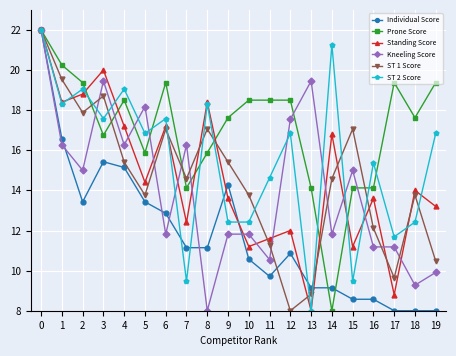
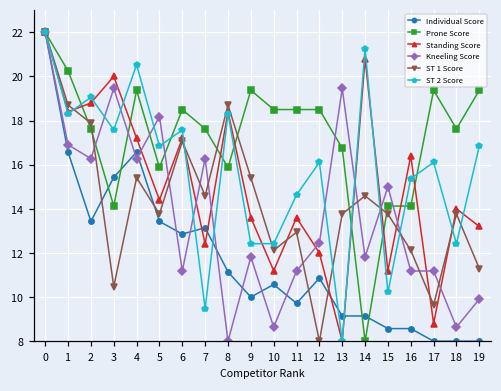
Kneeling Score, 1: 16.3 -> 16.9
ST 1 Score, 1: 19.5 -> 18.7
Prone Score, 2: 19.4 -> 17.6
Kneeling Score, 2: 15.0 -> 16.3
Prone Score, 3: 16.7 -> 14.1
ST 1 Score, 3: 18.7 -> 10.5
Individual Score, 4: 15.1 -> 16.6
Prone Score, 4: 18.5 -> 19.4
ST 2 Score, 4: 19.1 -> 20.5
Prone Score, 6: 19.4 -> 18.5
Kneeling Score, 6: 11.8 -> 11.2
Individual Score, 7: 11.1 -> 13.1
Prone Score, 7: 14.1 -> 17.6
ST 1 Score, 8: 17.1 -> 18.7
Individual Score, 9: 14.3 -> 10.0
Prone Score, 9: 17.6 -> 19.4
Kneeling Score, 10: 11.8 -> 8.6
ST 1 Score, 10: 13.8 -> 12.1
Standing Score, 11: 11.6 -> 13.6
Kneeling Score, 11: 10.5 -> 11.2
ST 1 Score, 11: 11.3 -> 12.9
Kneeling Score, 12: 17.5 -> 12.5
ST 2 Score, 12: 16.8 -> 16.1
Prone Score, 13: 14.1 -> 16.7
ST 1 Score, 13: 8.8 -> 13.8
Standing Score, 14: 16.8 -> 20.8
ST 1 Score, 15: 17.1 -> 13.8
ST 2 Score, 15: 9.5 -> 10.2
Standing Score, 16: 13.6 -> 16.4
ST 2 Score, 17: 11.7 -> 16.1
Kneeling Score, 18: 9.3 -> 8.6
ST 1 Score, 19: 10.5 -> 11.3
